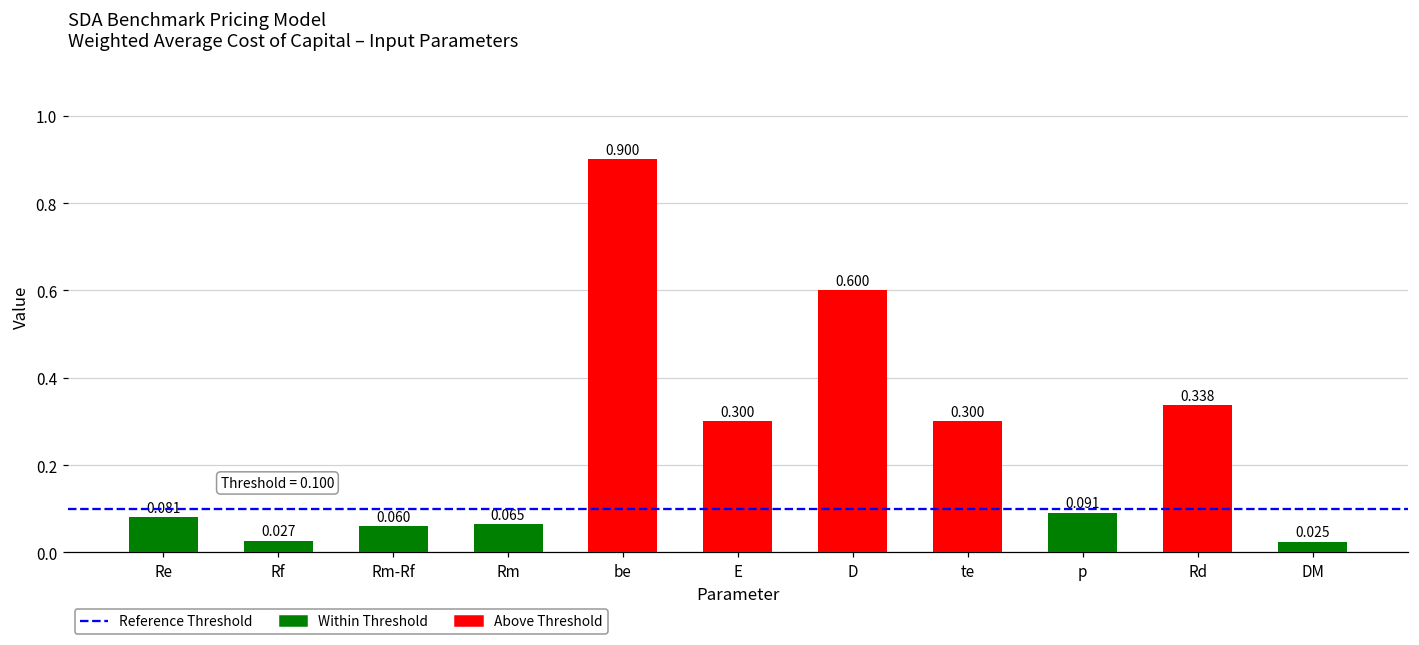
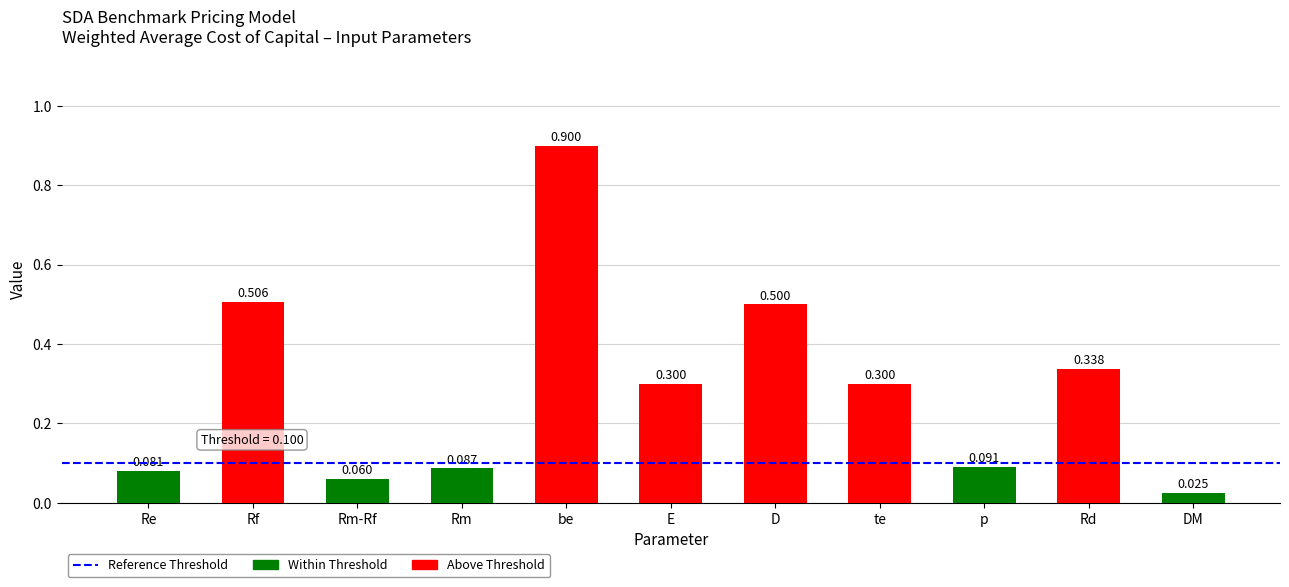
Rf: 0.027 -> 0.506
Rm: 0.065 -> 0.087
D: 0.600 -> 0.500
